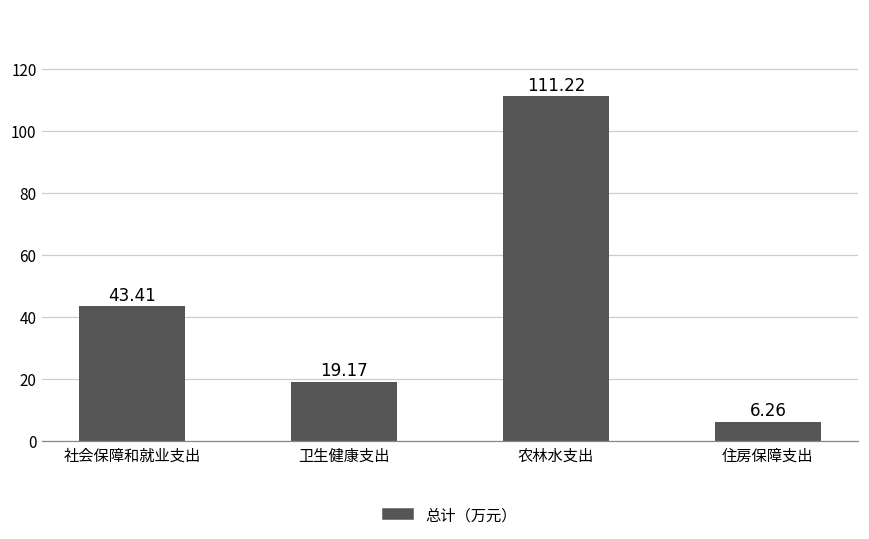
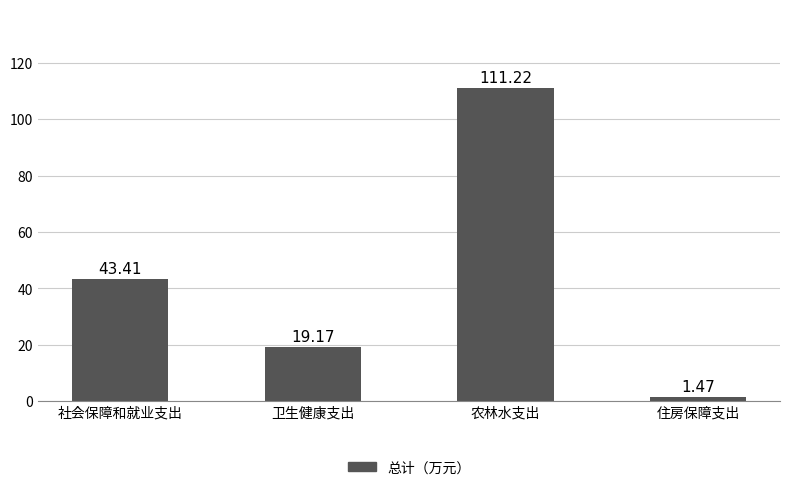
住房保障支出: 6.26 -> 1.47
